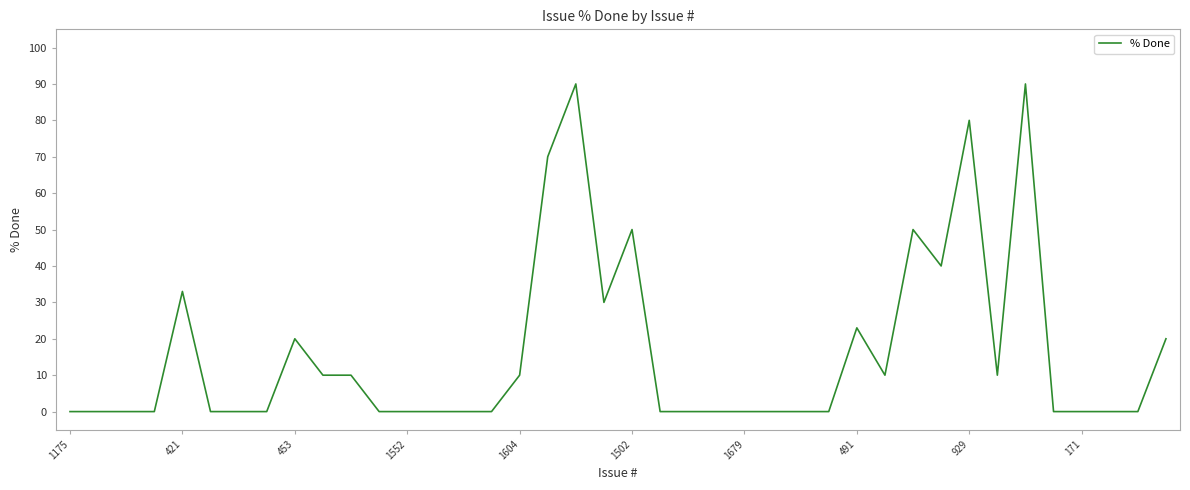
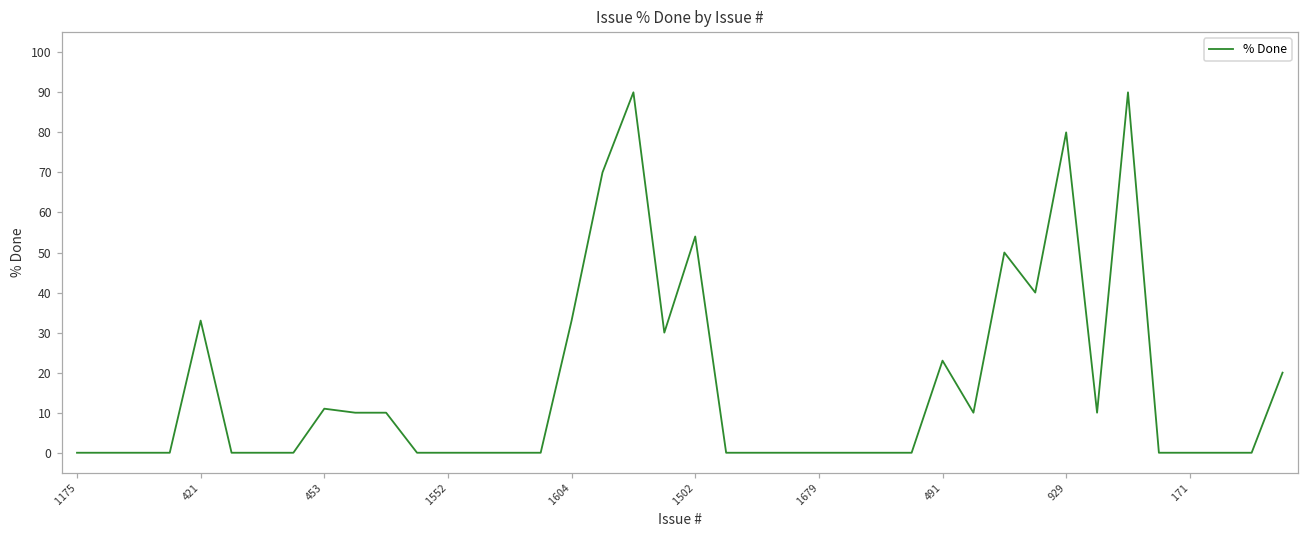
453: 20 -> 11
1604: 10 -> 33
1502: 50 -> 54
